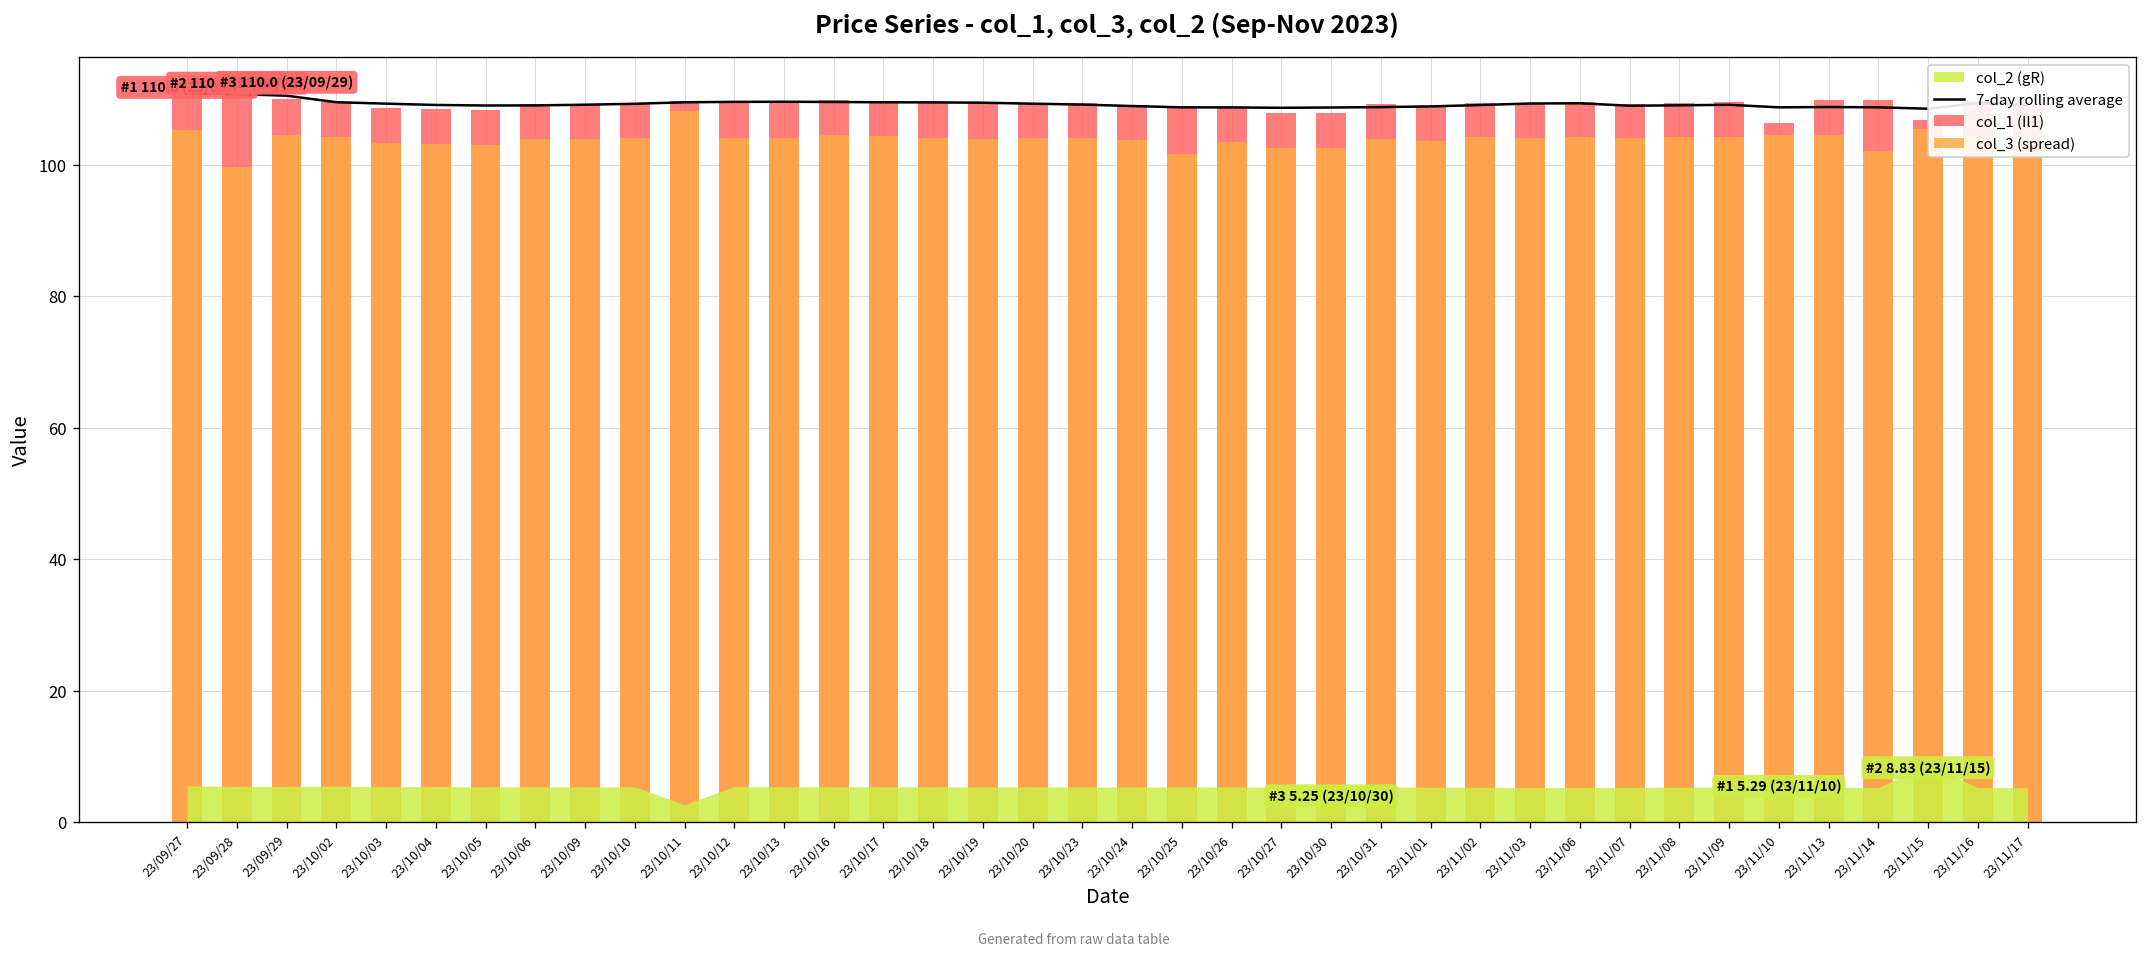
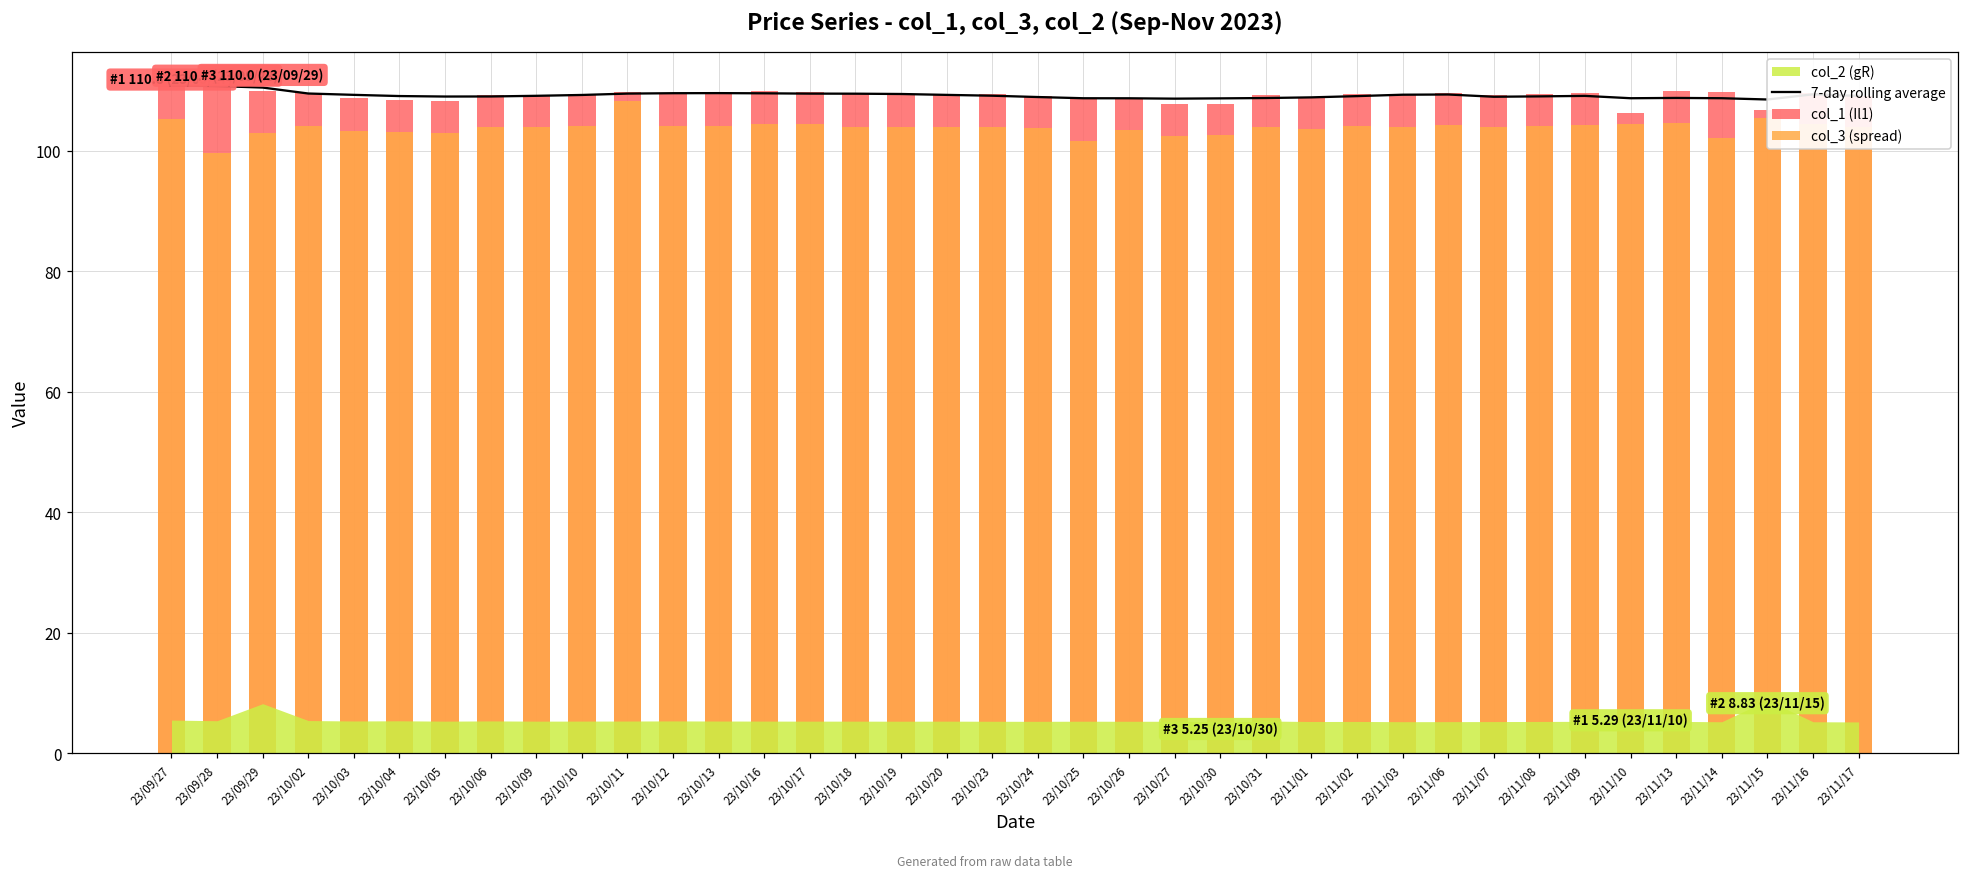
col_2 (gR), 23/09/29: 5 -> 8
col_3 (spread), 23/09/29: 105 -> 103
col_2 (gR), 23/10/11: 3 -> 5
